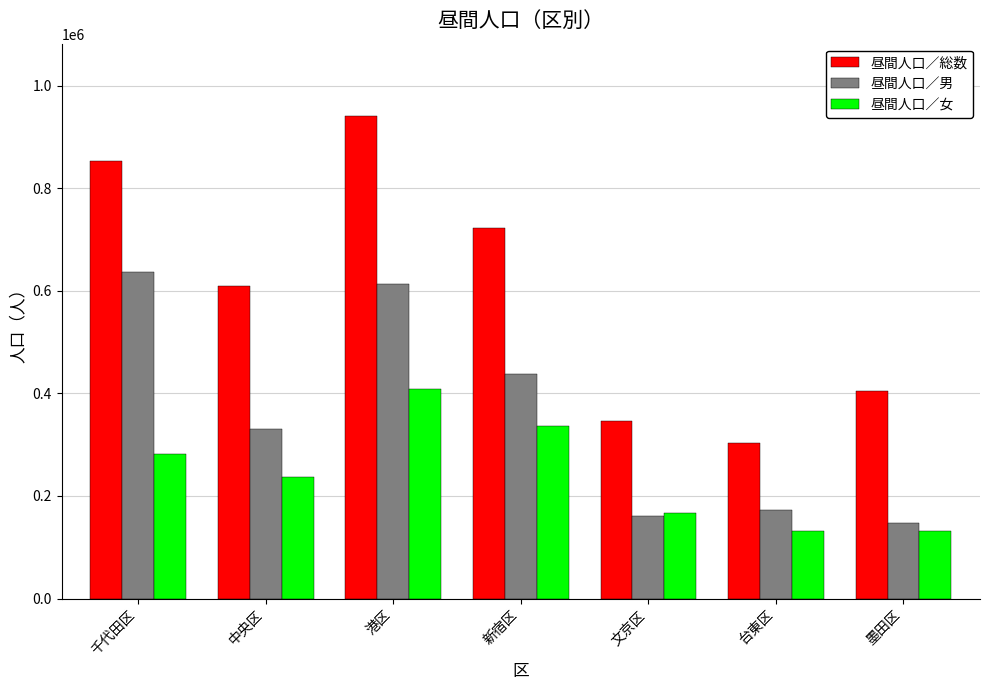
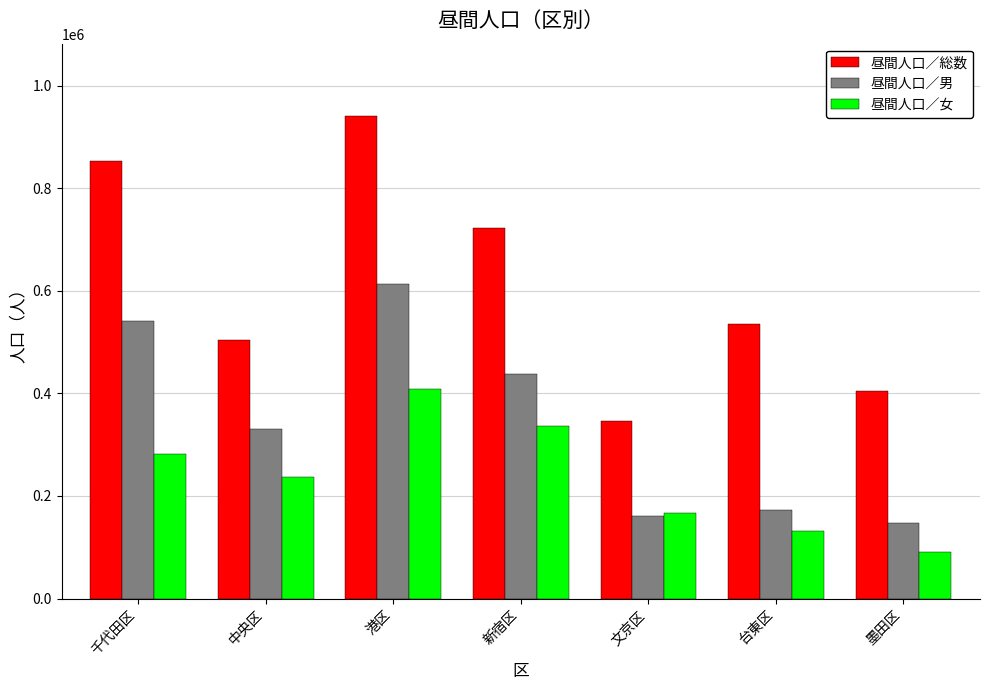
昼間人口／男, 千代田区: 640000 -> 540000
昼間人口／総数, 中央区: 610000 -> 500000
昼間人口／総数, 台東区: 300000 -> 540000
昼間人口／女, 墨田区: 130000 -> 90000
